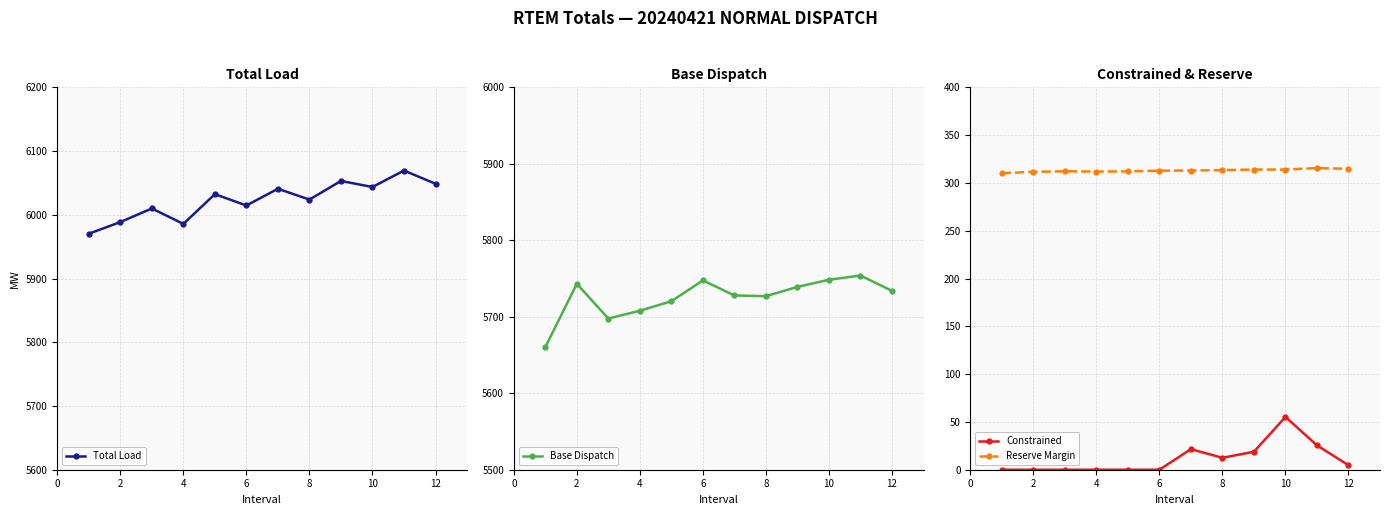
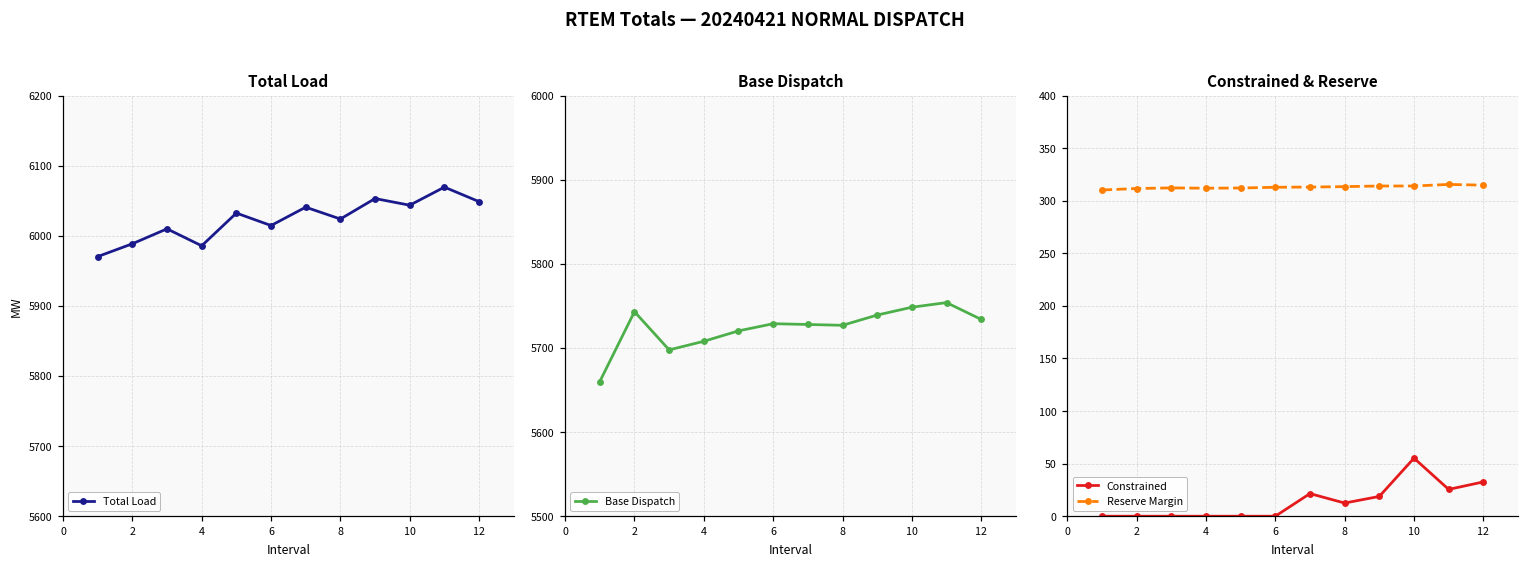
Base Dispatch, 6: 5750 -> 5730
Constrained & Reserve, Constrained, 12: 0 -> 30
